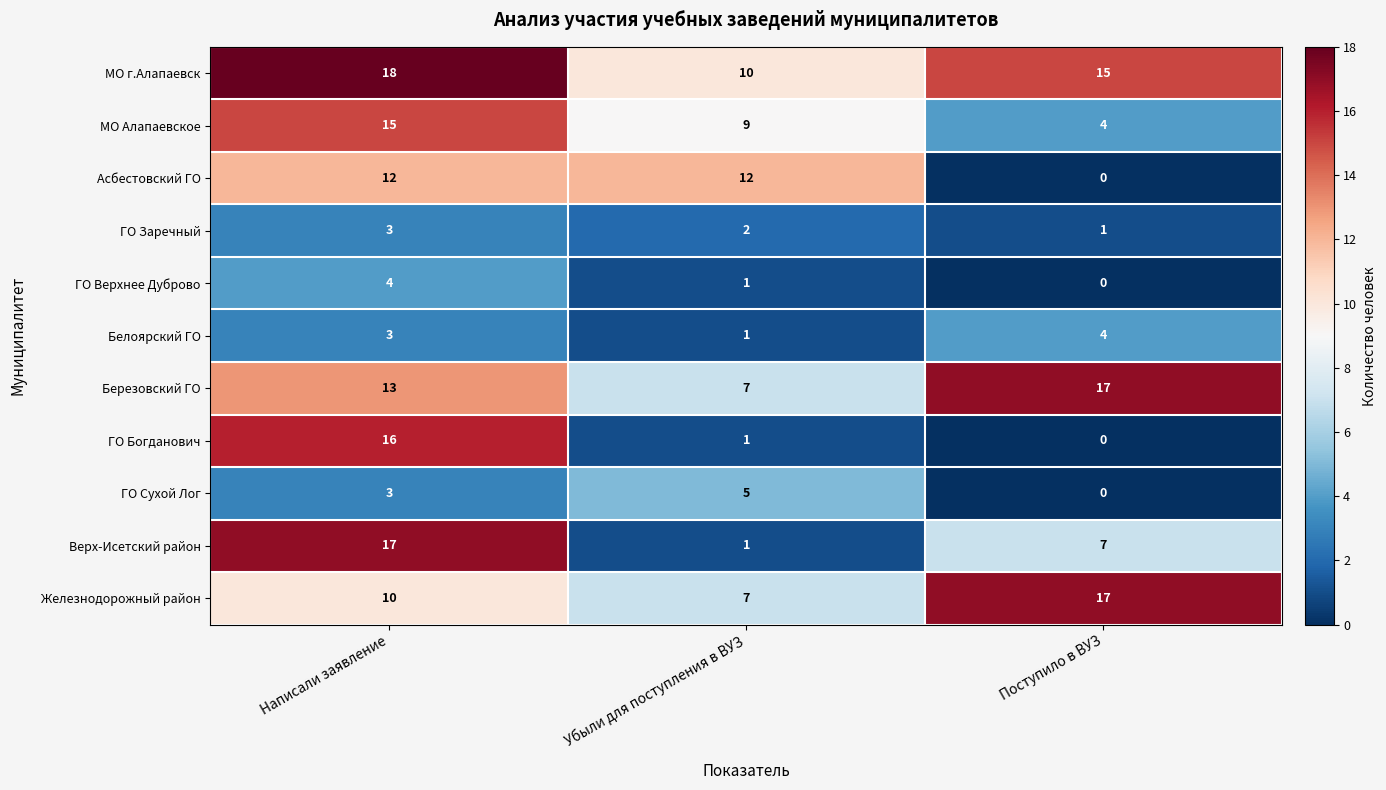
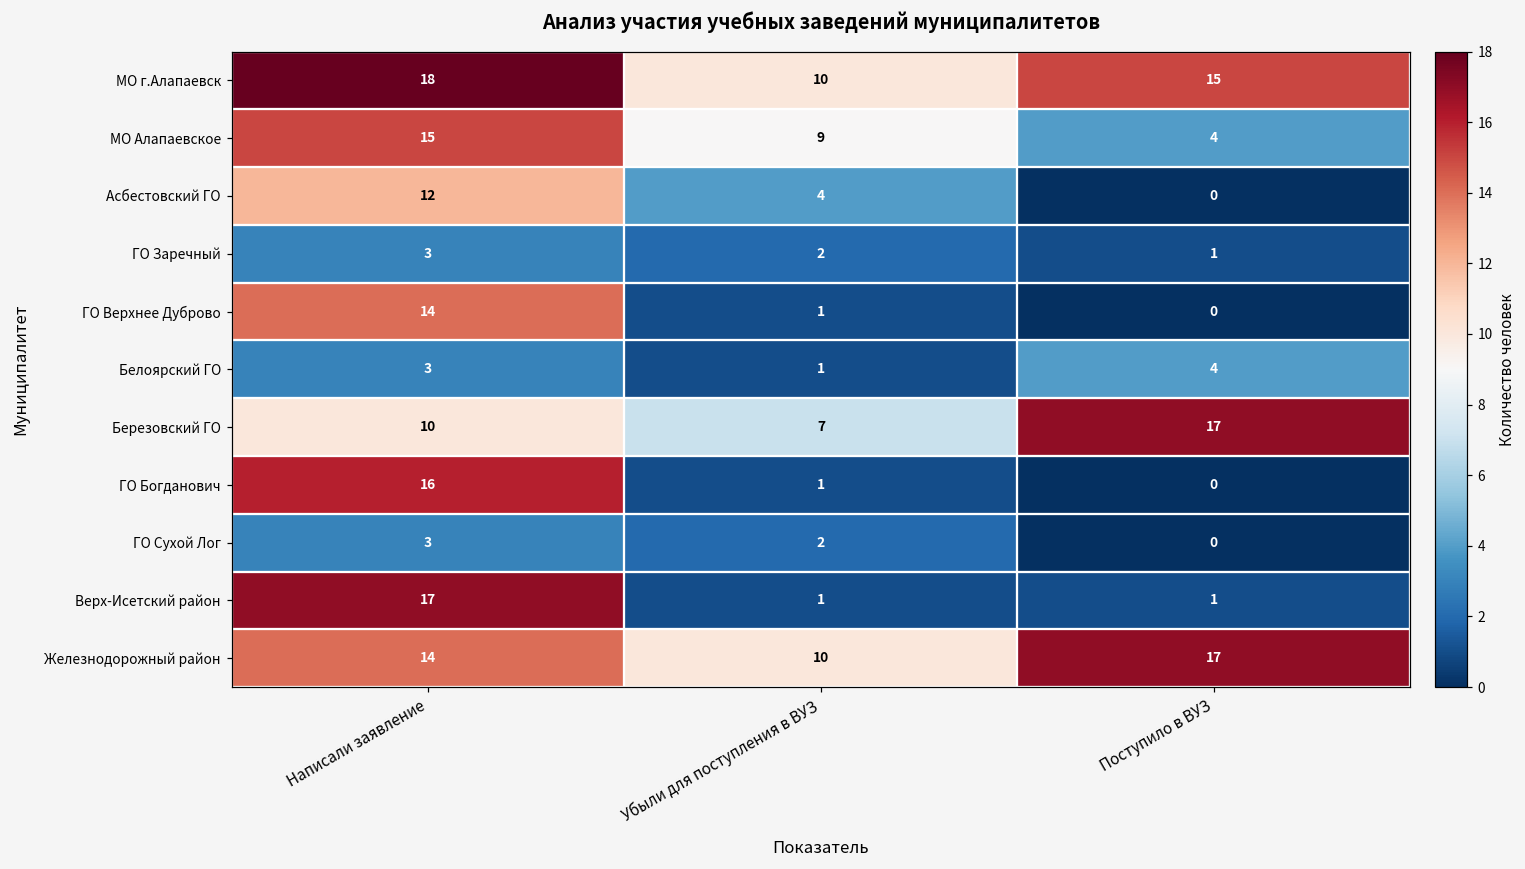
Асбестовский ГО, Убыли для поступления в ВУЗ: 12 -> 4
ГО Верхнее Дуброво, Написали заявление: 4 -> 14
Березовский ГО, Написали заявление: 13 -> 10
ГО Сухой Лог, Убыли для поступления в ВУЗ: 5 -> 2
Верх-Исетский район, Поступило в ВУЗ: 7 -> 1
Железнодорожный район, Написали заявление: 10 -> 14
Железнодорожный район, Убыли для поступления в ВУЗ: 7 -> 10
